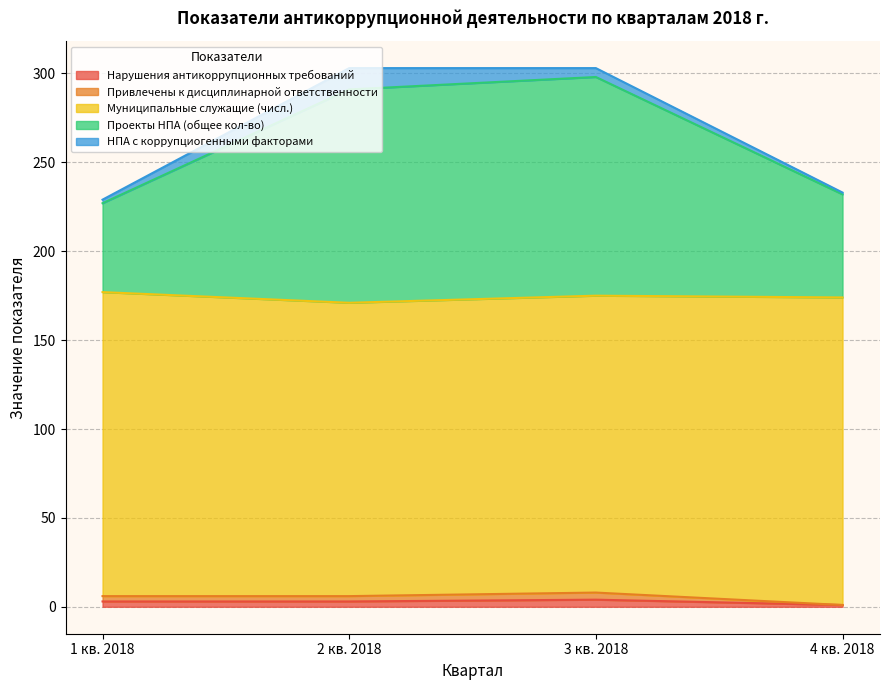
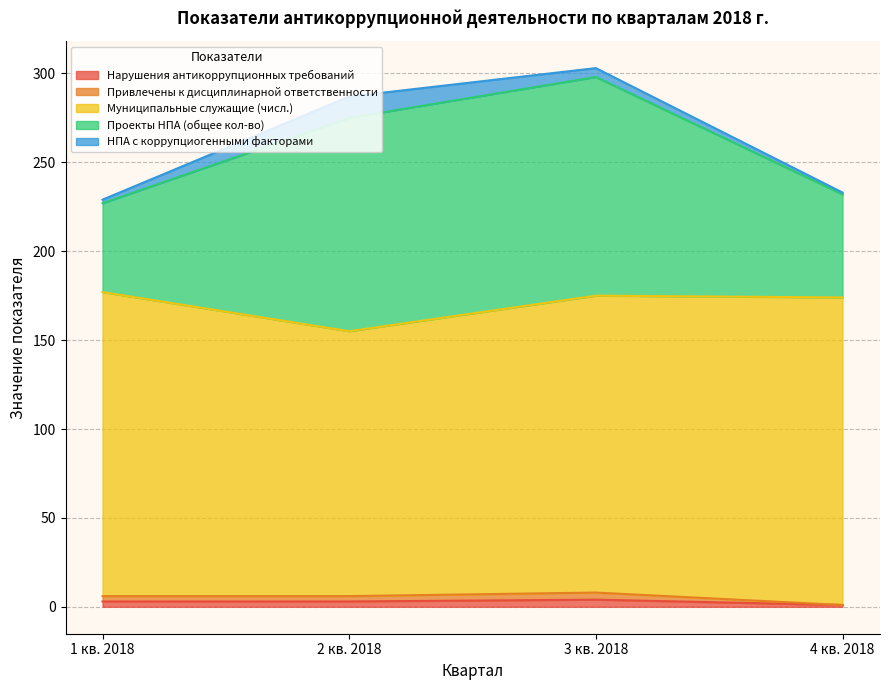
Муниципальные служащие (числ.), 2 кв. 2018: 165 -> 149
